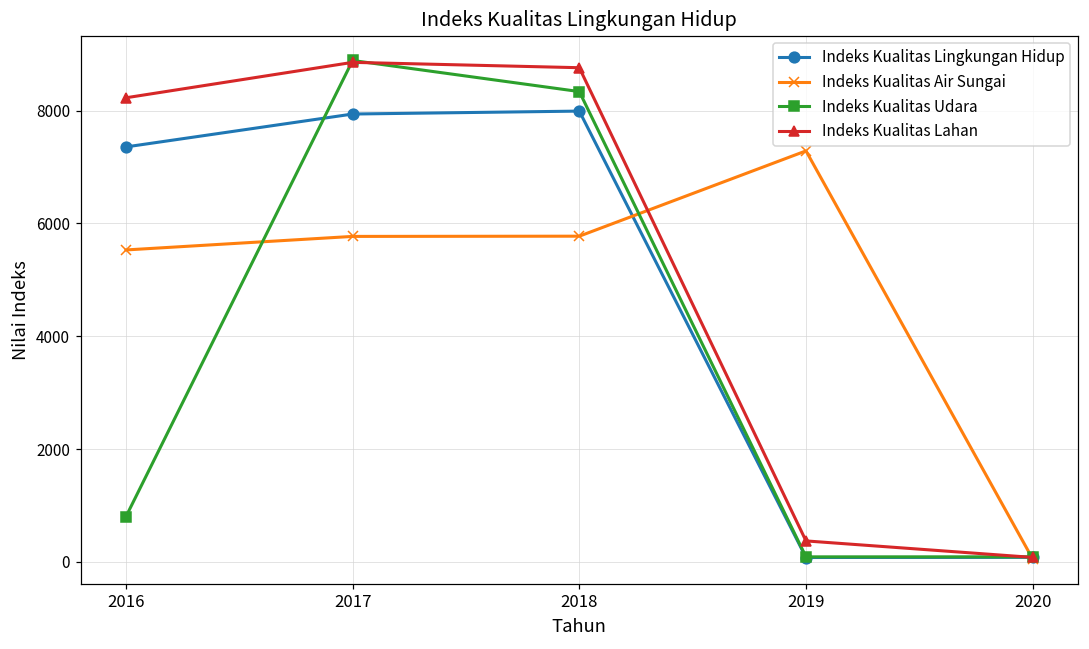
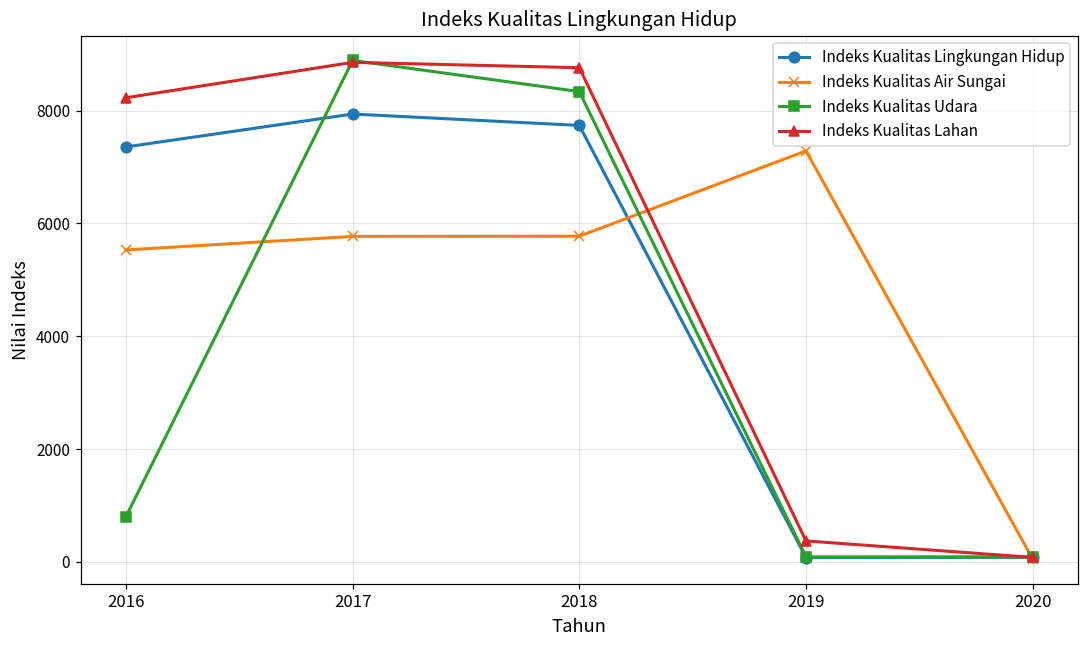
Indeks Kualitas Lingkungan Hidup, 2018: 8000 -> 7700
